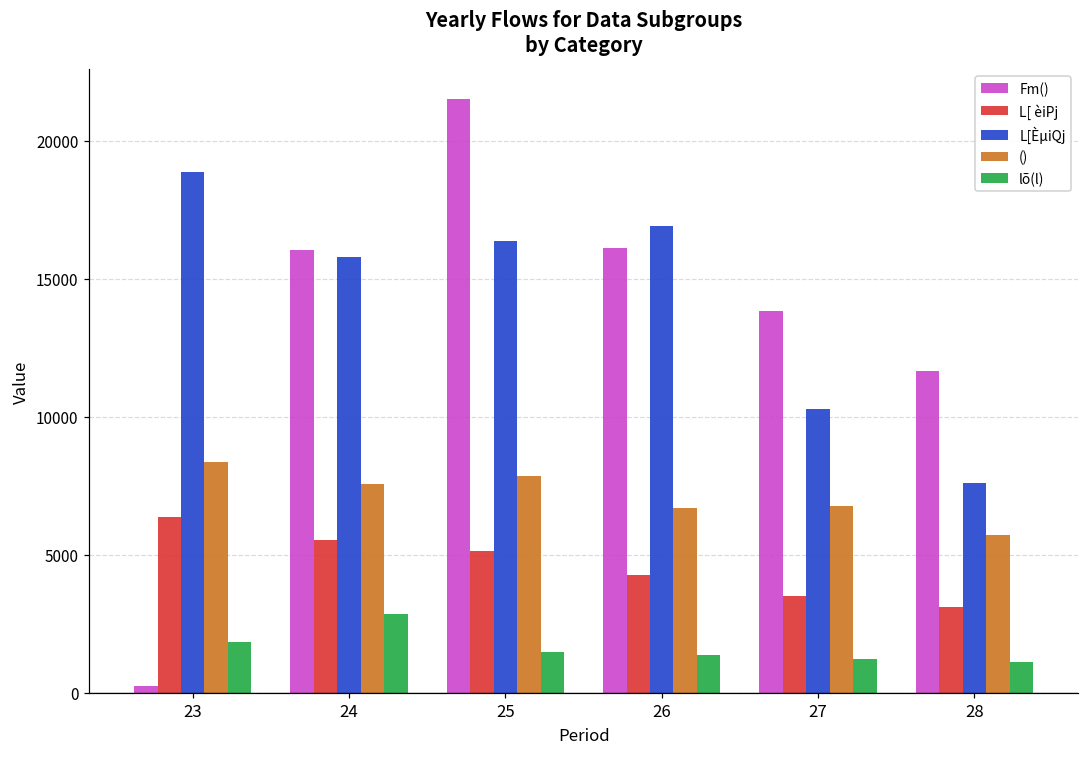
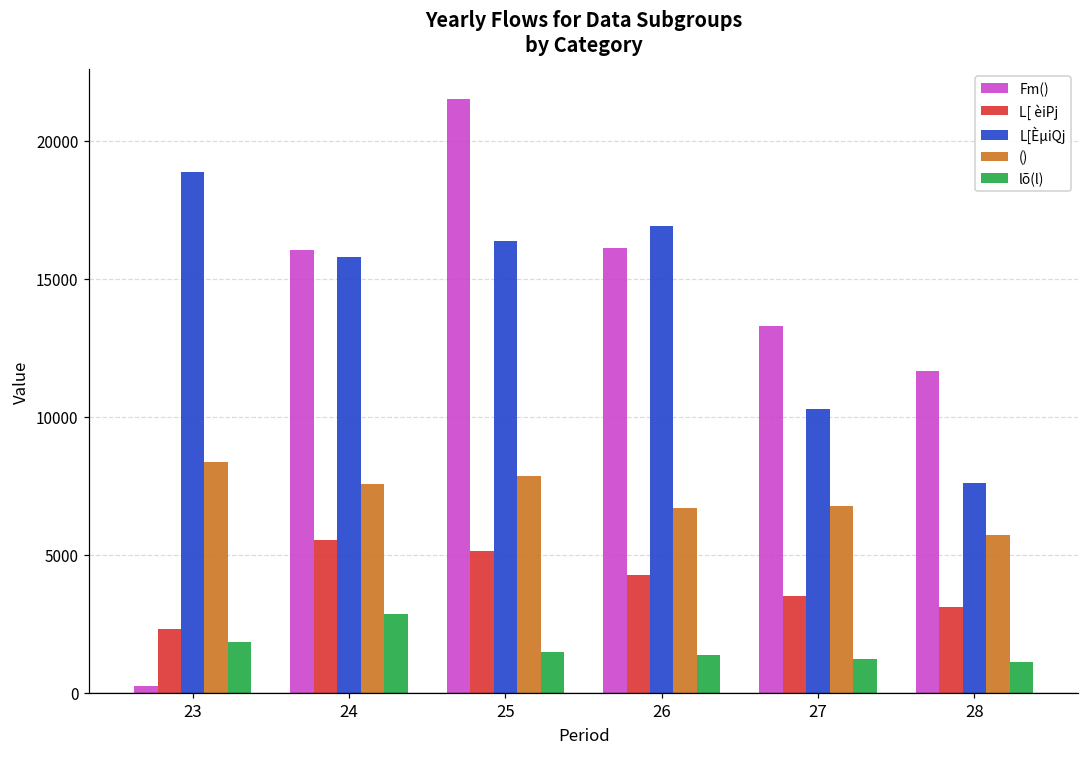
L[ èiPj, 23: 6400 -> 2300
Fm(), 27: 13800 -> 13300
